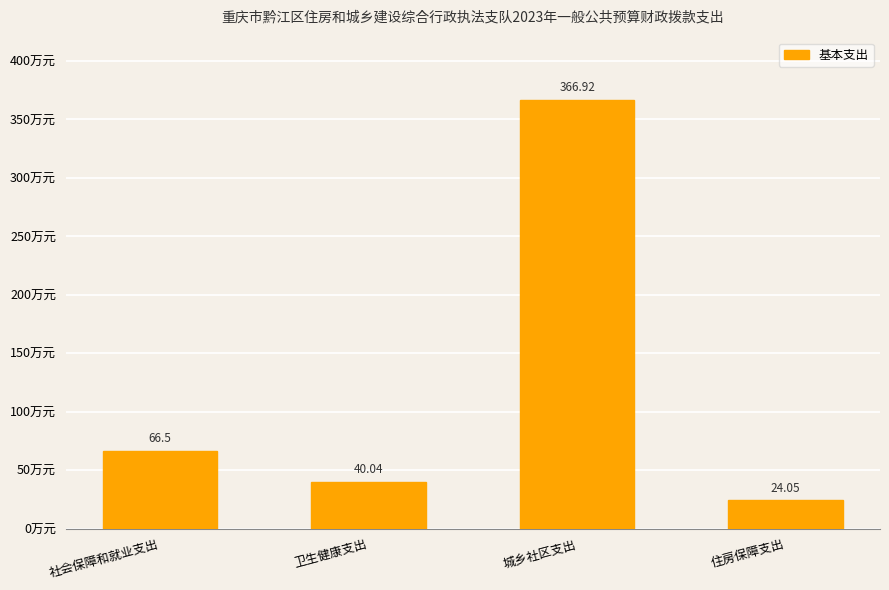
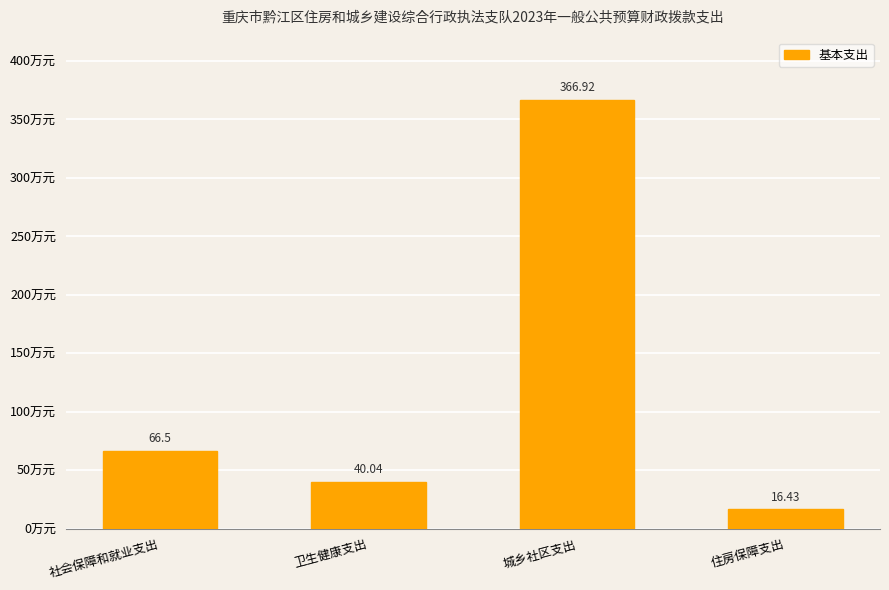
住房保障支出: 24.05 -> 16.43
